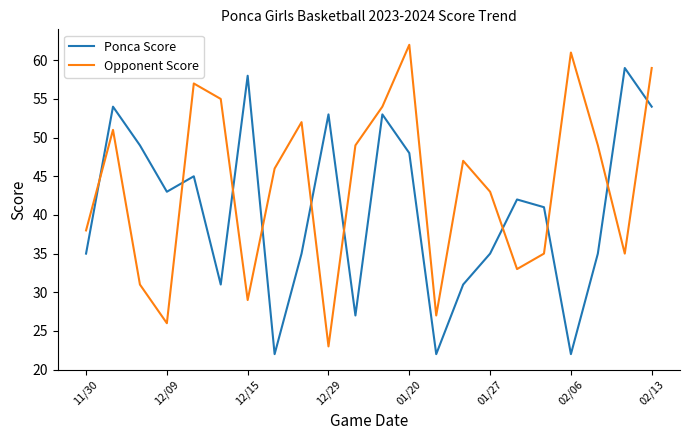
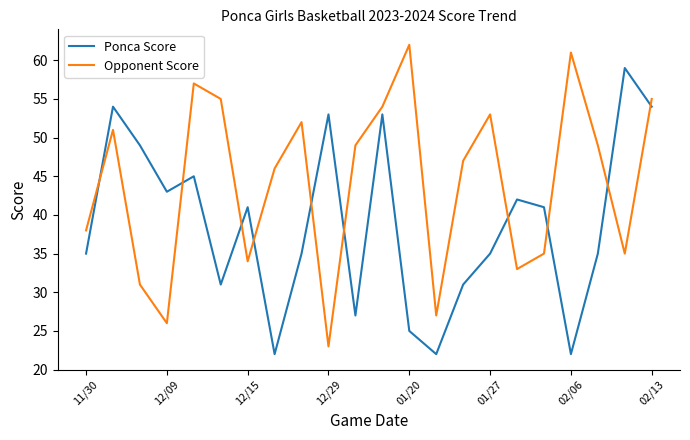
Ponca Score, 12/15: 58 -> 41
Opponent Score, 12/15: 29 -> 34
Ponca Score, 01/20: 48 -> 25
Opponent Score, 01/27: 43 -> 53
Opponent Score, 02/13: 59 -> 55
